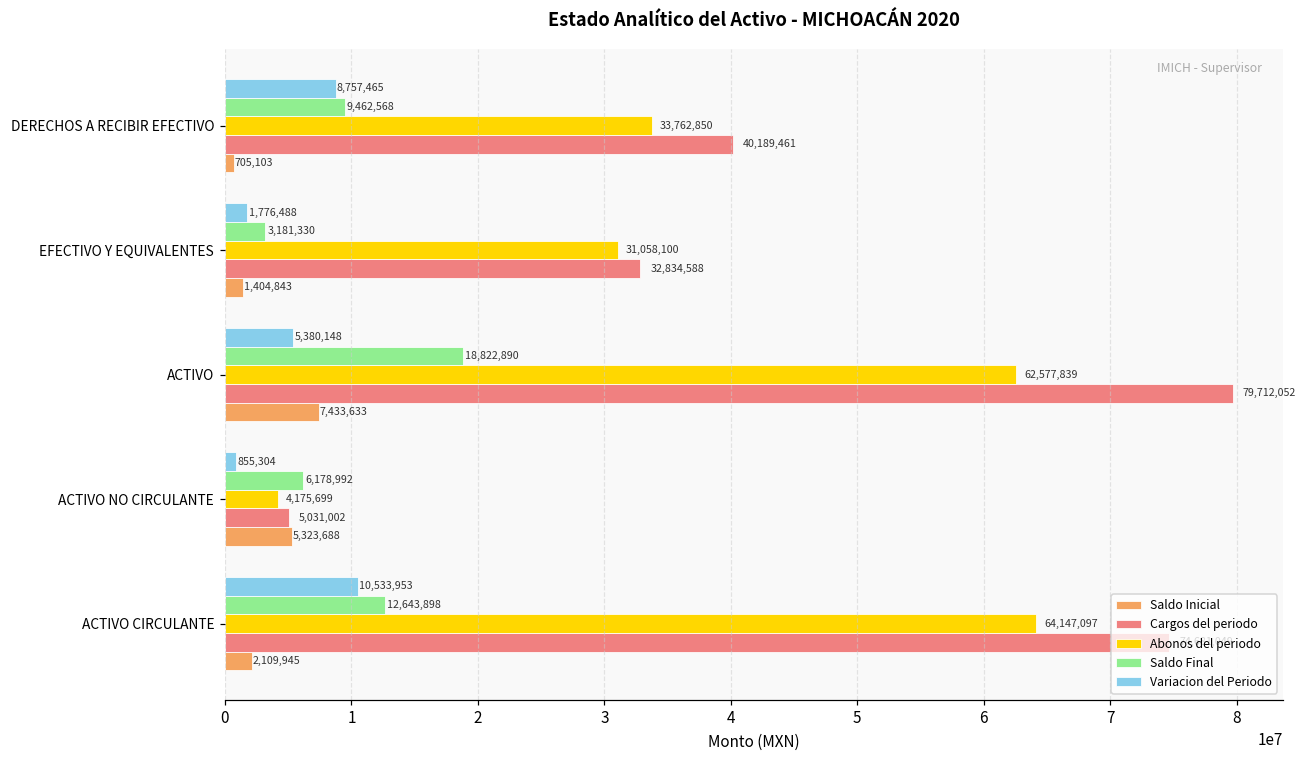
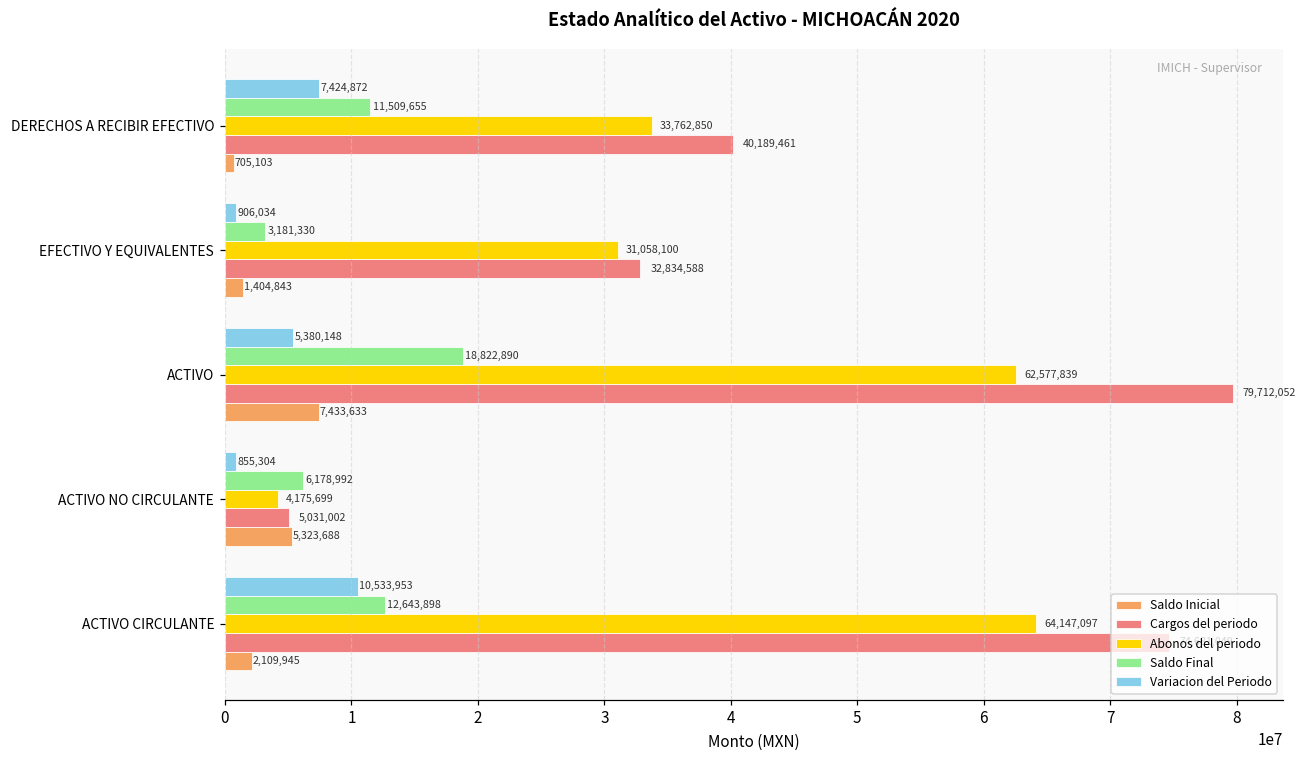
Variacion del Periodo, DERECHOS A RECIBIR EFECTIVO: 8,757,465 -> 7,424,872
Saldo Final, DERECHOS A RECIBIR EFECTIVO: 9,462,568 -> 11,509,655
Variacion del Periodo, EFECTIVO Y EQUIVALENTES: 1,776,488 -> 906,034
